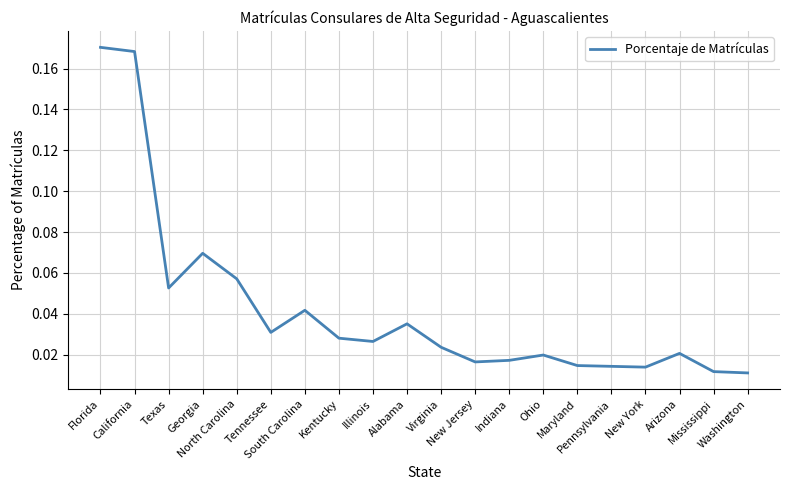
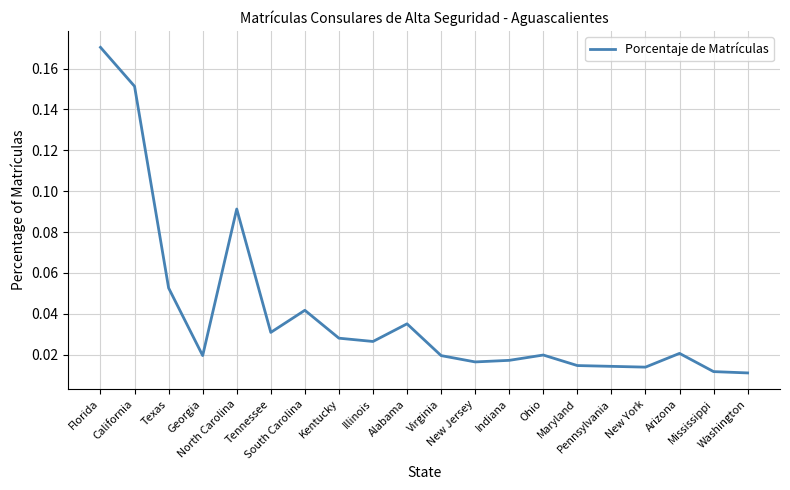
California: 0.168 -> 0.151
Georgia: 0.070 -> 0.020
North Carolina: 0.057 -> 0.091
Virginia: 0.024 -> 0.019
